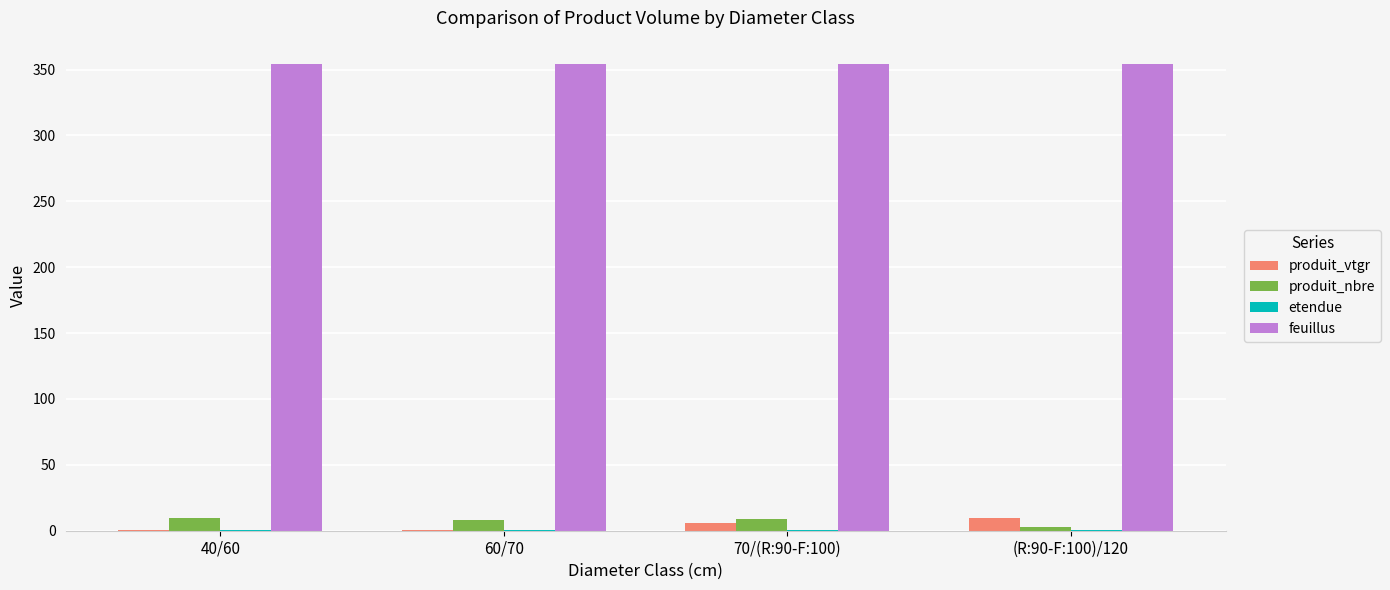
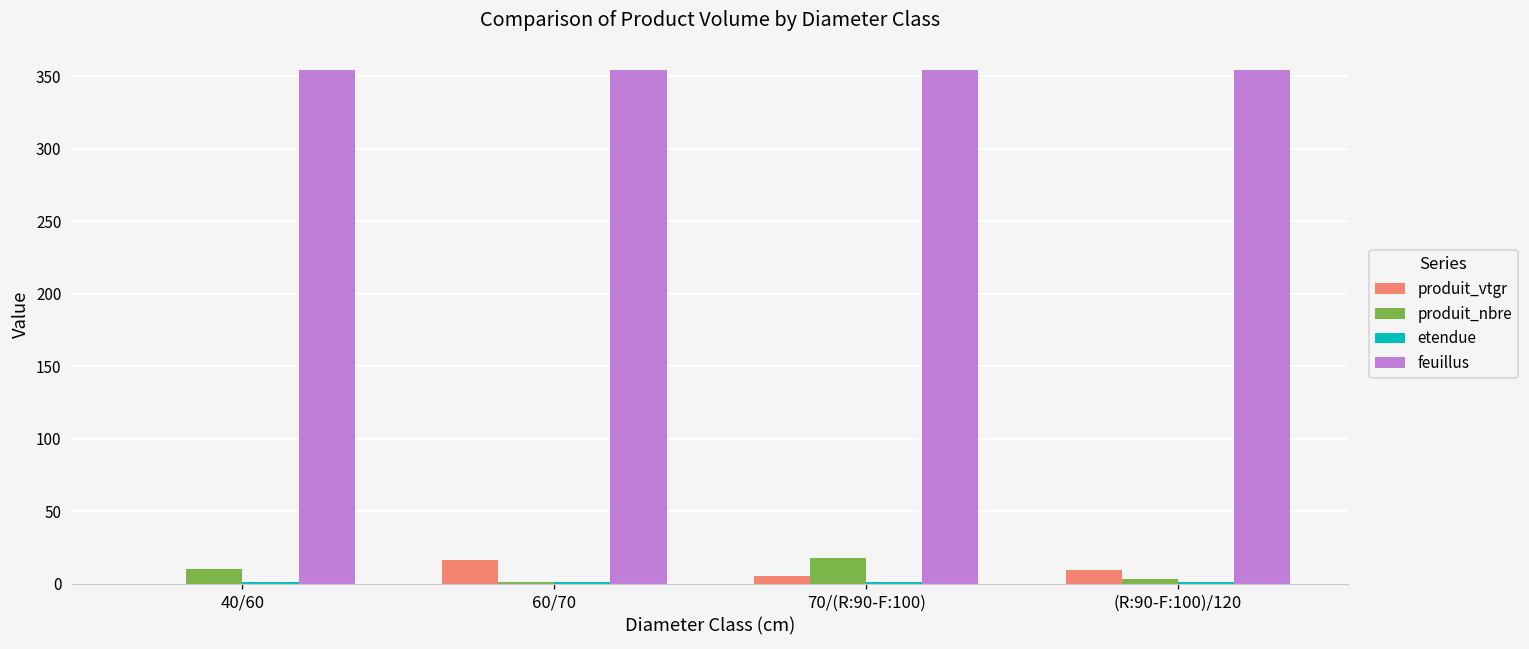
produit_vtgr, 60/70: 0 -> 16
produit_nbre, 60/70: 8 -> 1
produit_nbre, 70/(R:90-F:100): 9 -> 18
